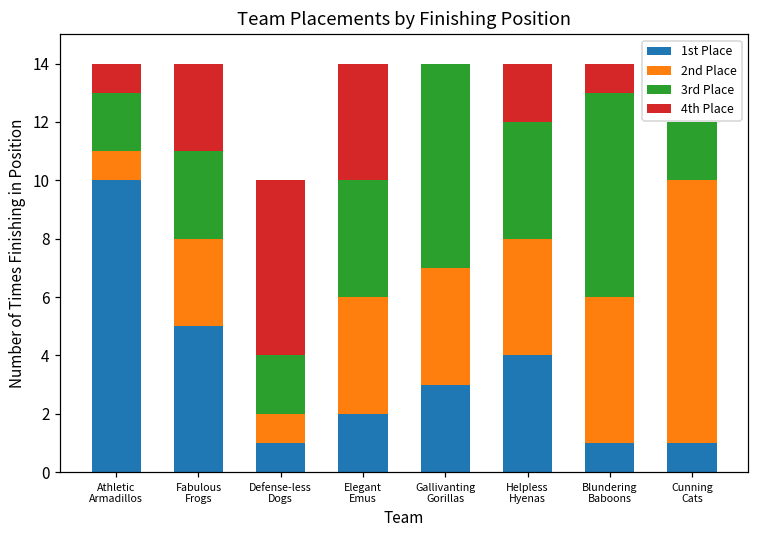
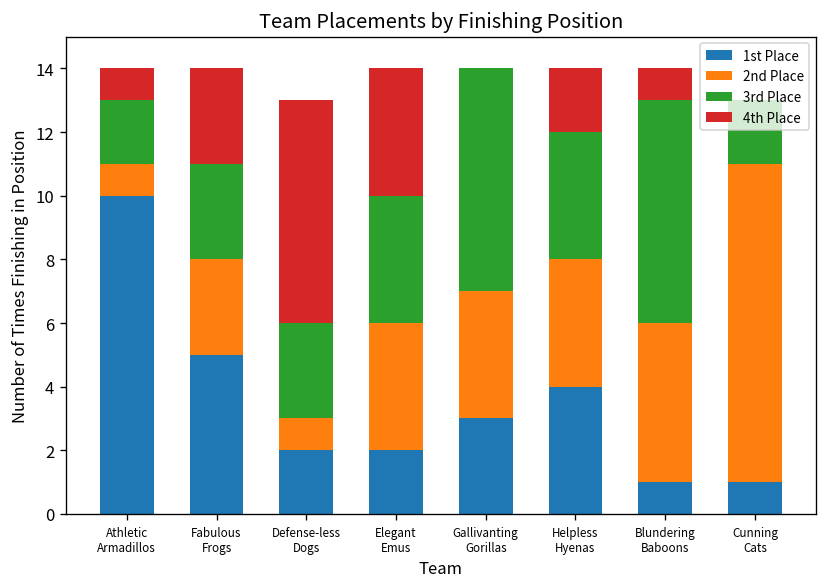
1st Place, Defense-less Dogs: 1 -> 2
3rd Place, Defense-less Dogs: 2 -> 3
4th Place, Defense-less Dogs: 6 -> 7
2nd Place, Cunning Cats: 9 -> 10
